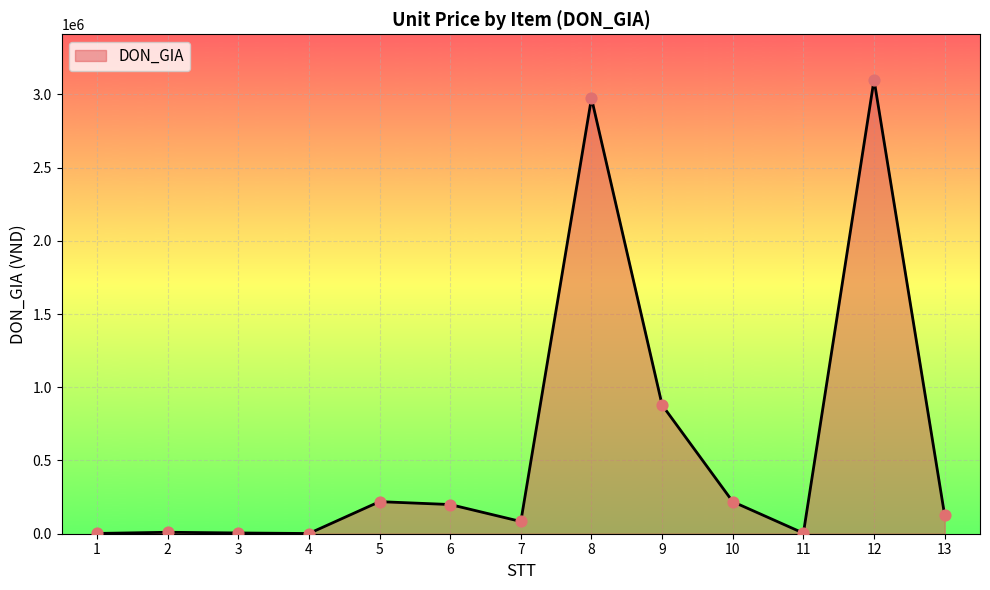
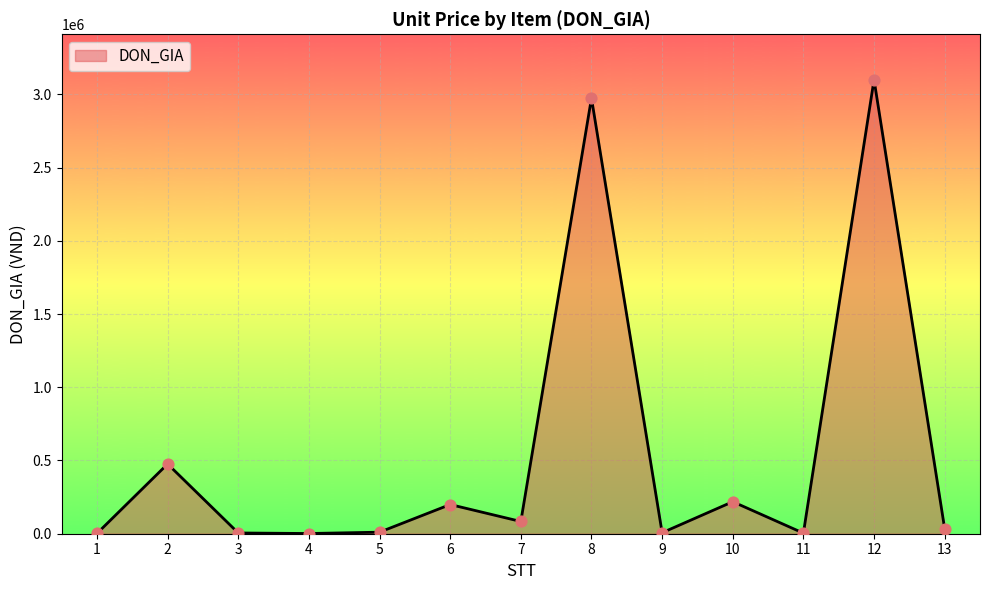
2: 10000 -> 480000
5: 220000 -> 10000
9: 880000 -> 10000
13: 120000 -> 30000
